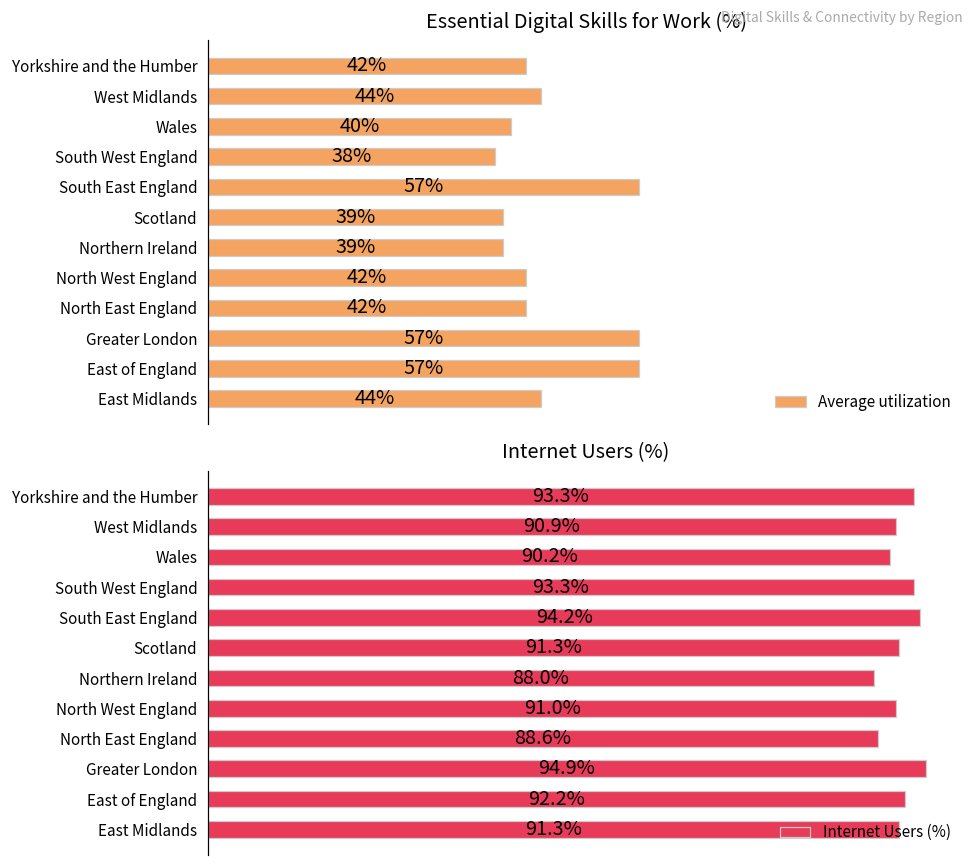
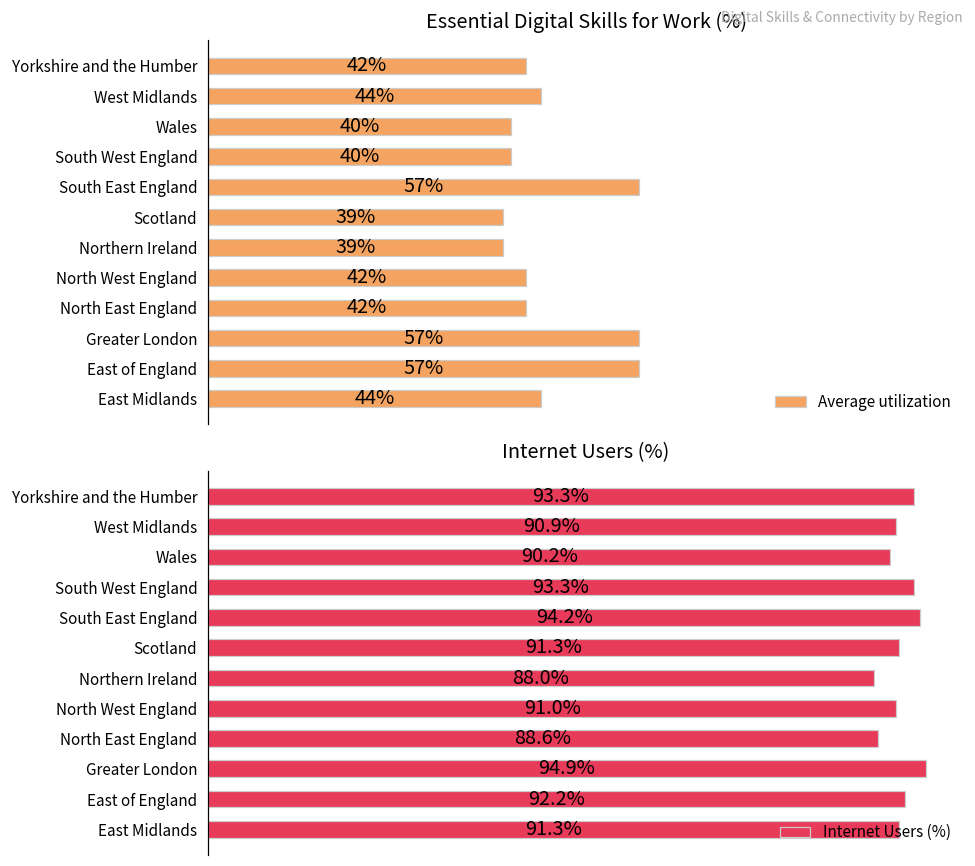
Essential Digital Skills for Work (%), South West England: 38% -> 40%
